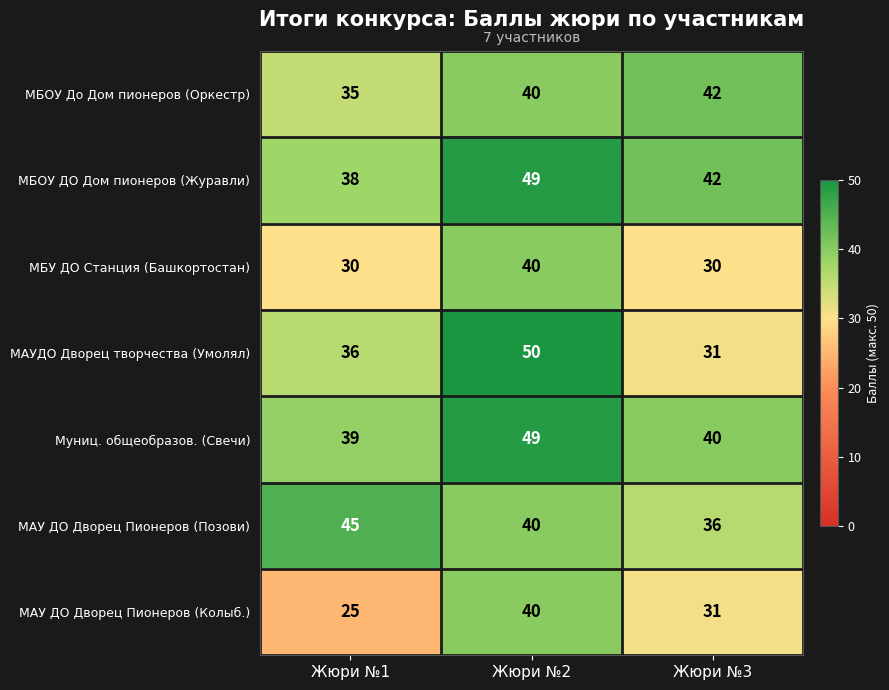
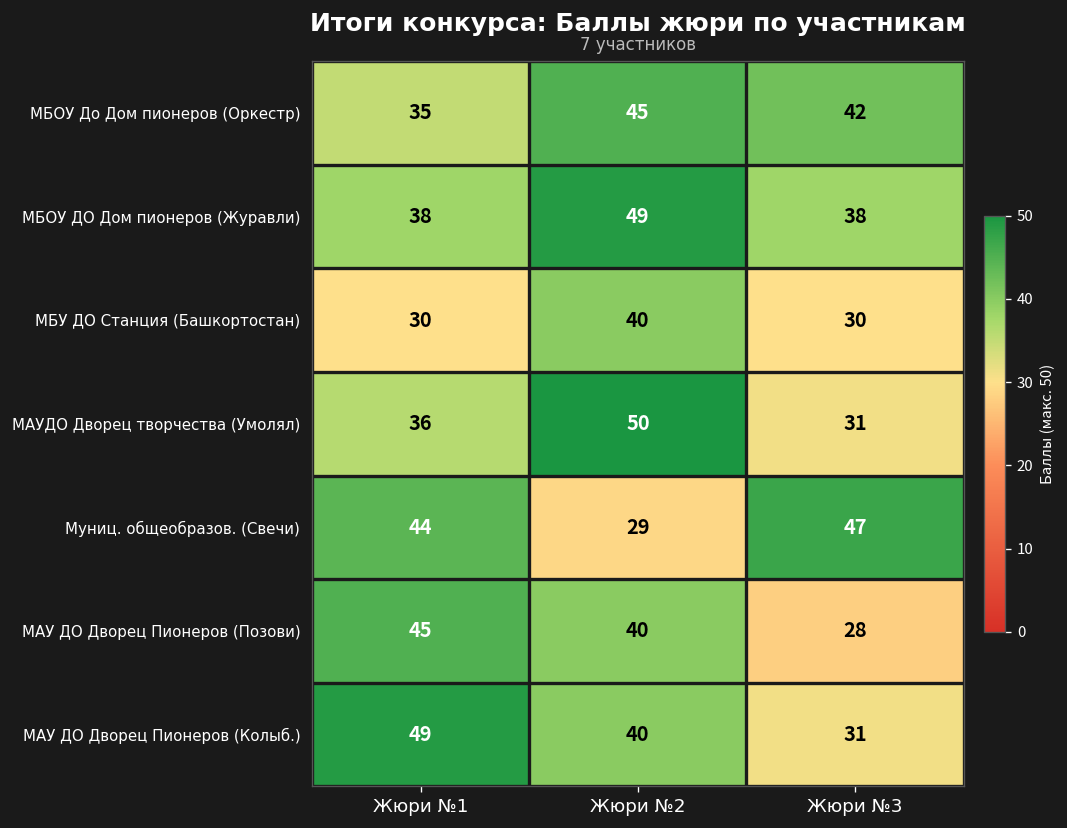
МБОУ До Дом пионеров (Оркестр), Жюри №2: 40 -> 45
МБОУ ДО Дом пионеров (Журавли), Жюри №3: 42 -> 38
Муниц. общеобразов. (Свечи), Жюри №1: 39 -> 44
Муниц. общеобразов. (Свечи), Жюри №2: 49 -> 29
Муниц. общеобразов. (Свечи), Жюри №3: 40 -> 47
МАУ ДО Дворец Пионеров (Позови), Жюри №3: 36 -> 28
МАУ ДО Дворец Пионеров (Колыб.), Жюри №1: 25 -> 49
